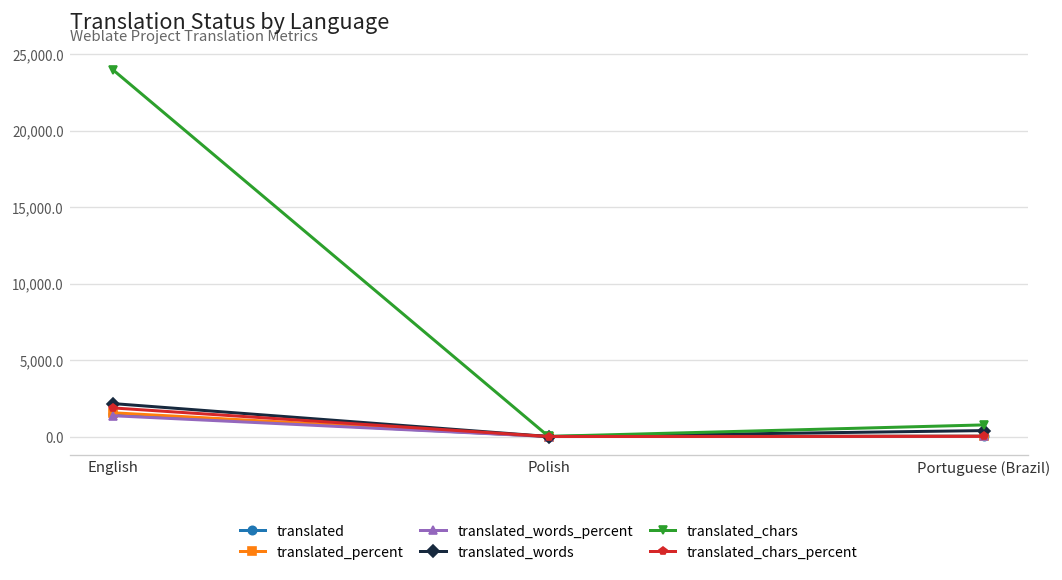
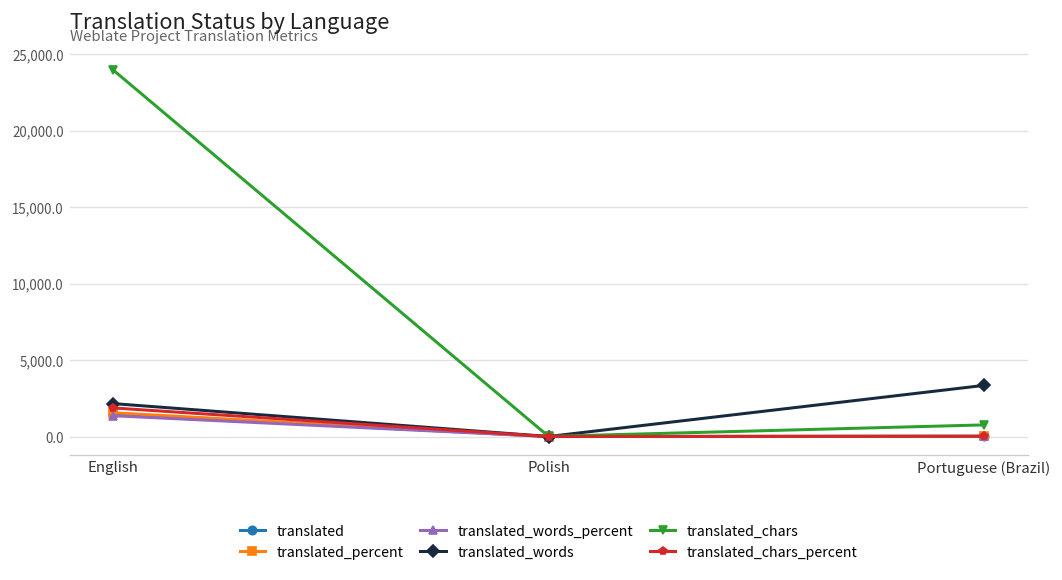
translated_words, Portuguese (Brazil): 400 -> 3,300
